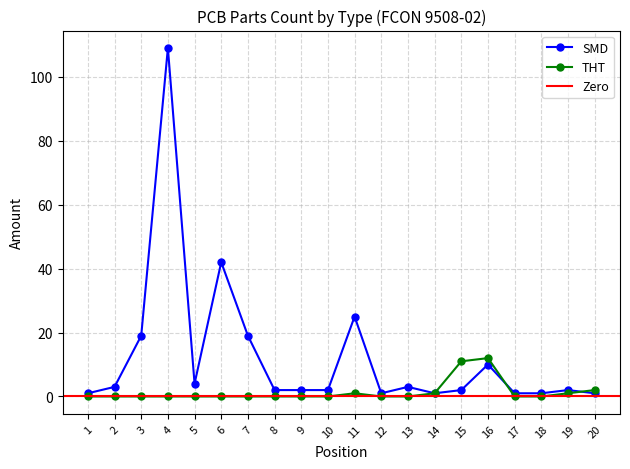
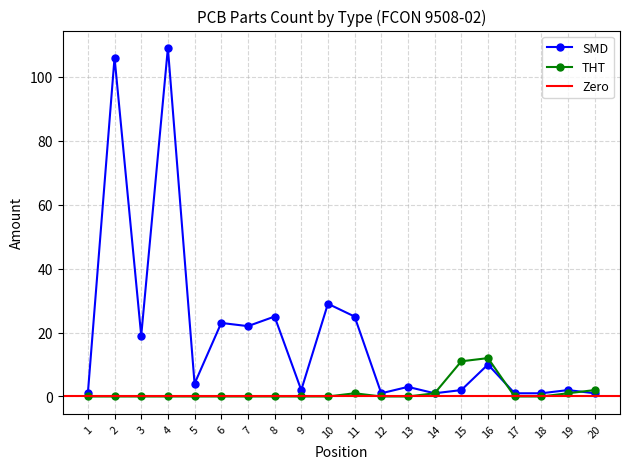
SMD, 2: 3 -> 106
SMD, 6: 42 -> 23
SMD, 7: 19 -> 22
SMD, 8: 2 -> 25
SMD, 10: 2 -> 29
